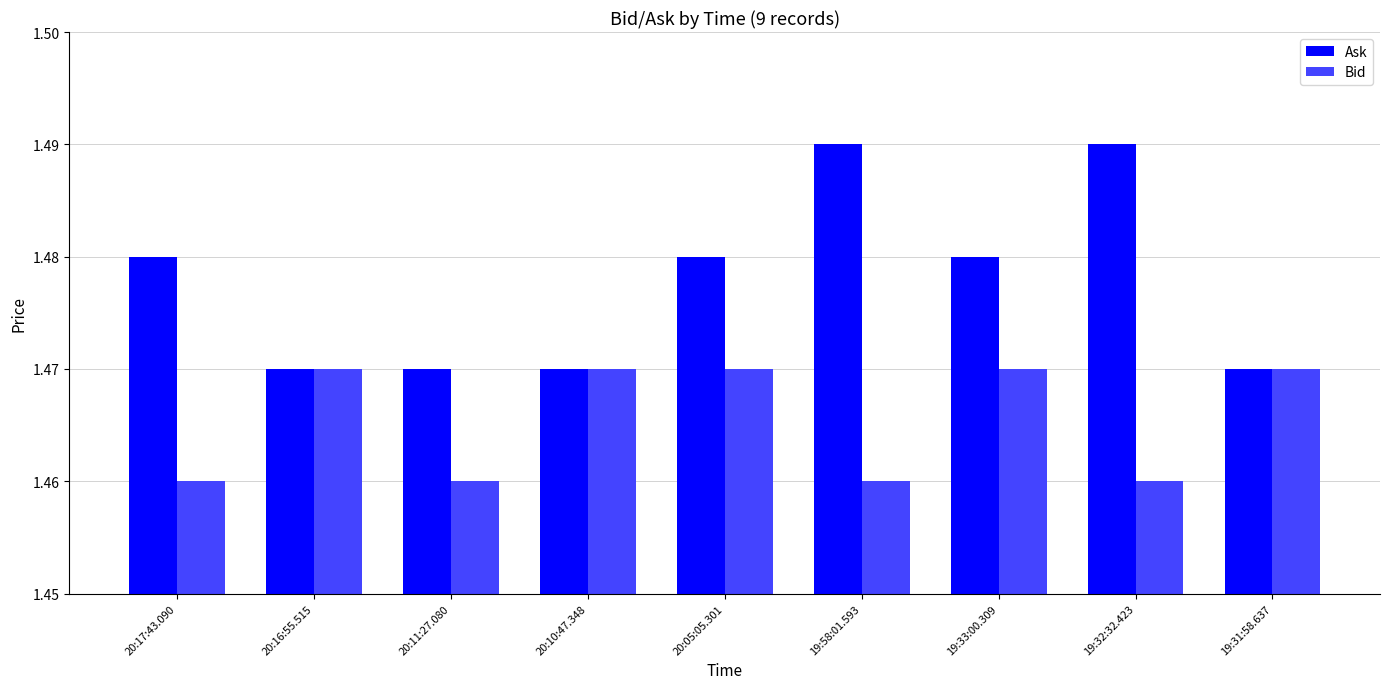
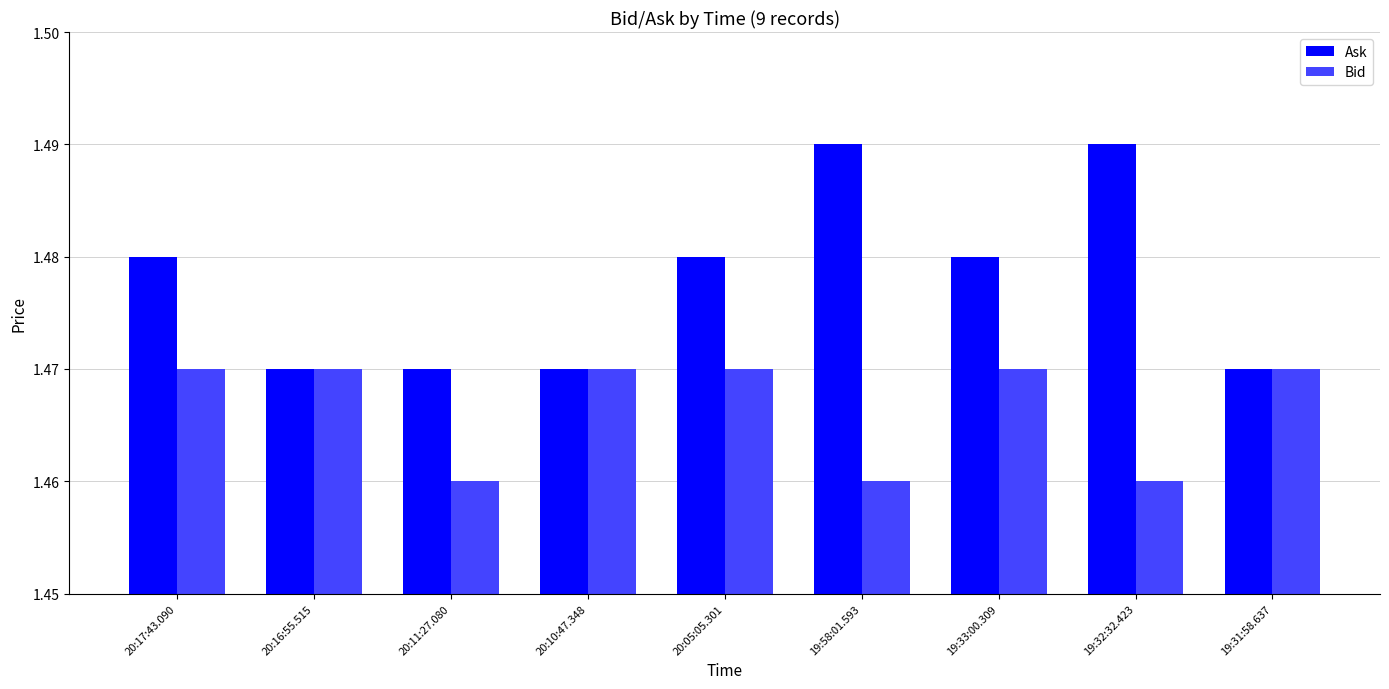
Bid, 20:17:43.090: 1.46 -> 1.47
